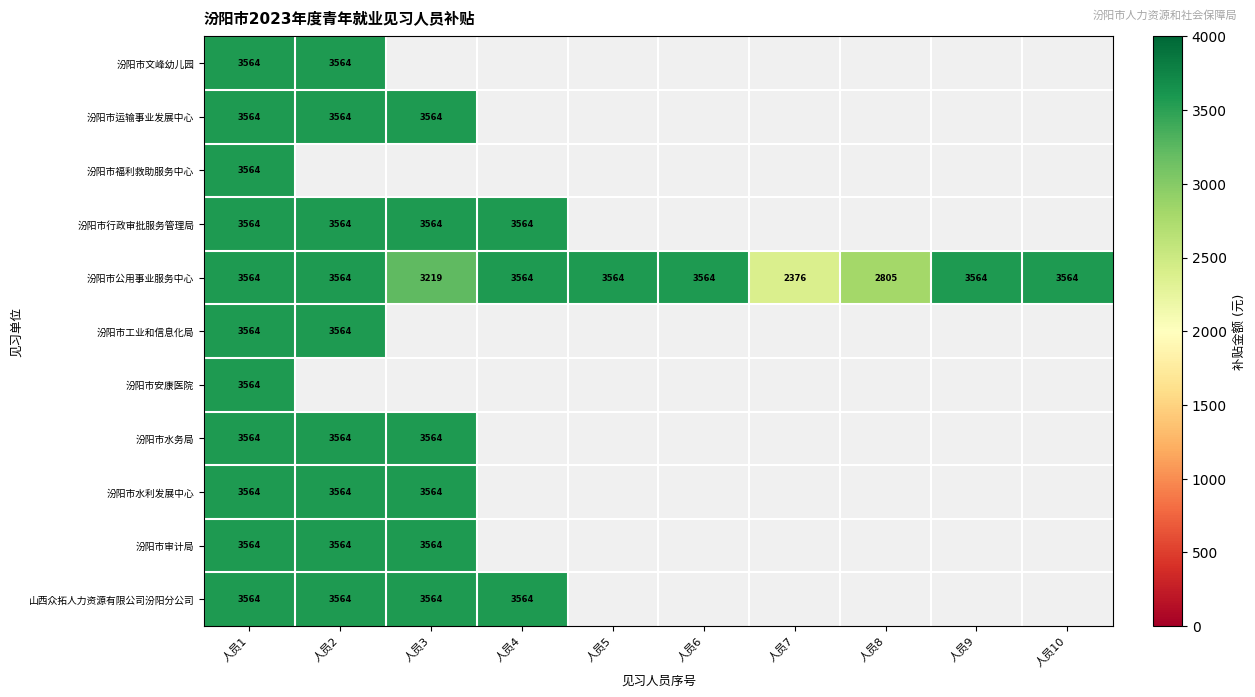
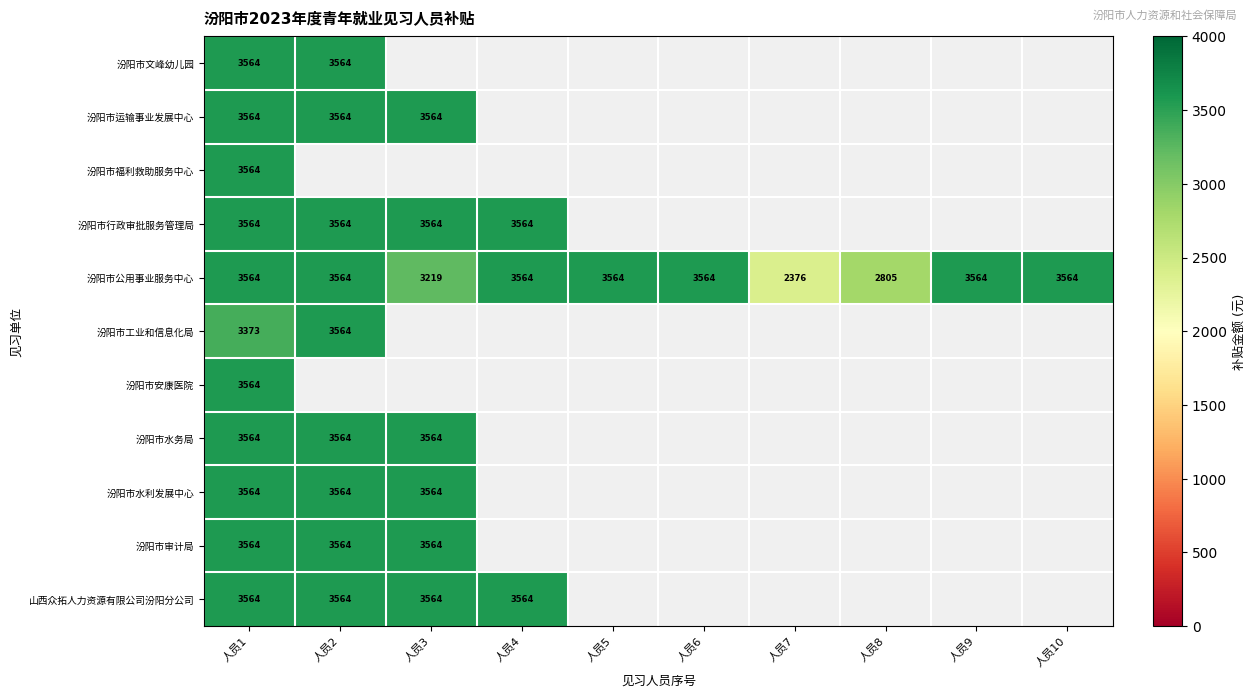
汾阳市工业和信息化局, 人员1: 3564 -> 3373
